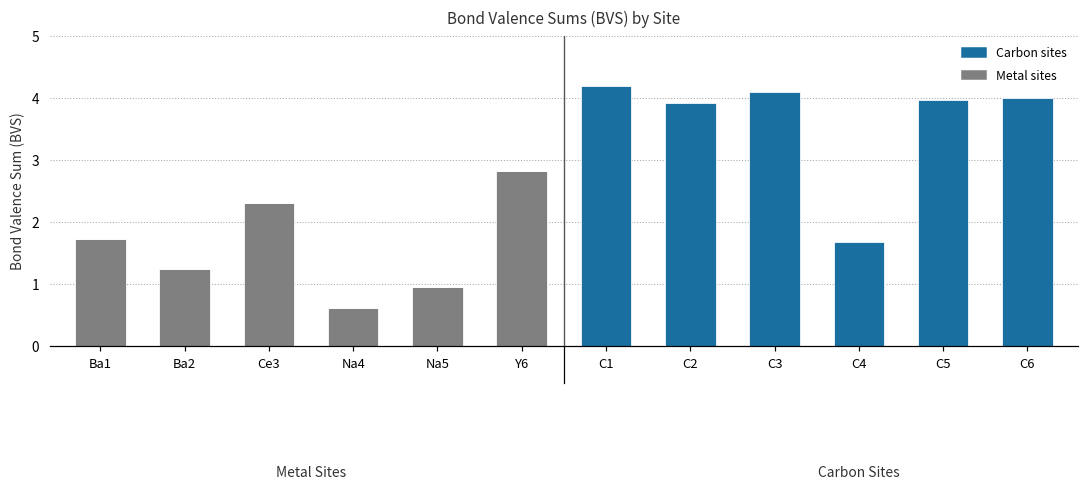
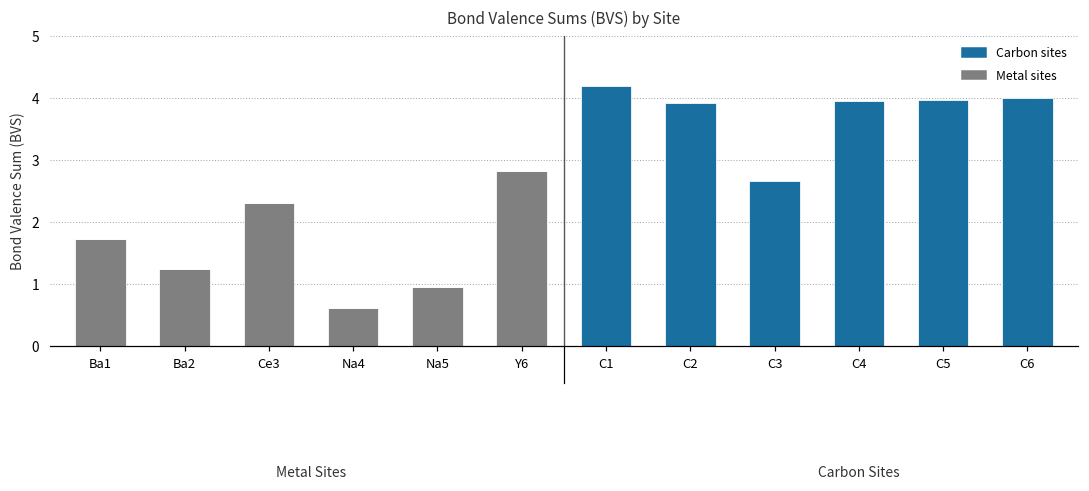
Carbon sites, C3: 4.1 -> 2.7
Carbon sites, C4: 1.7 -> 4.0
